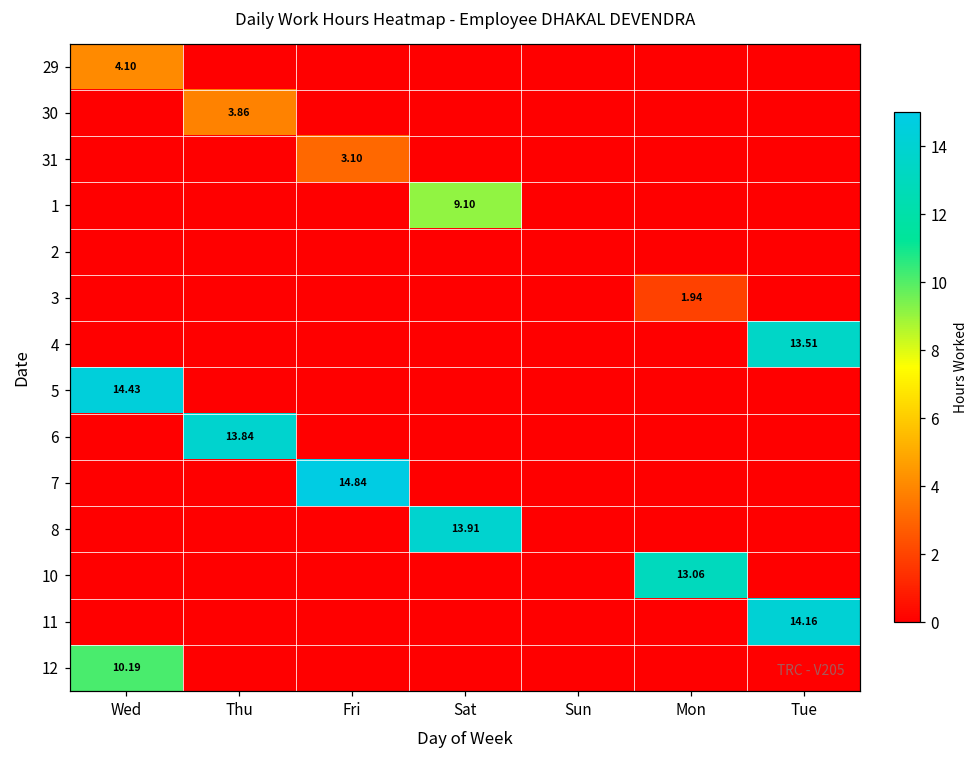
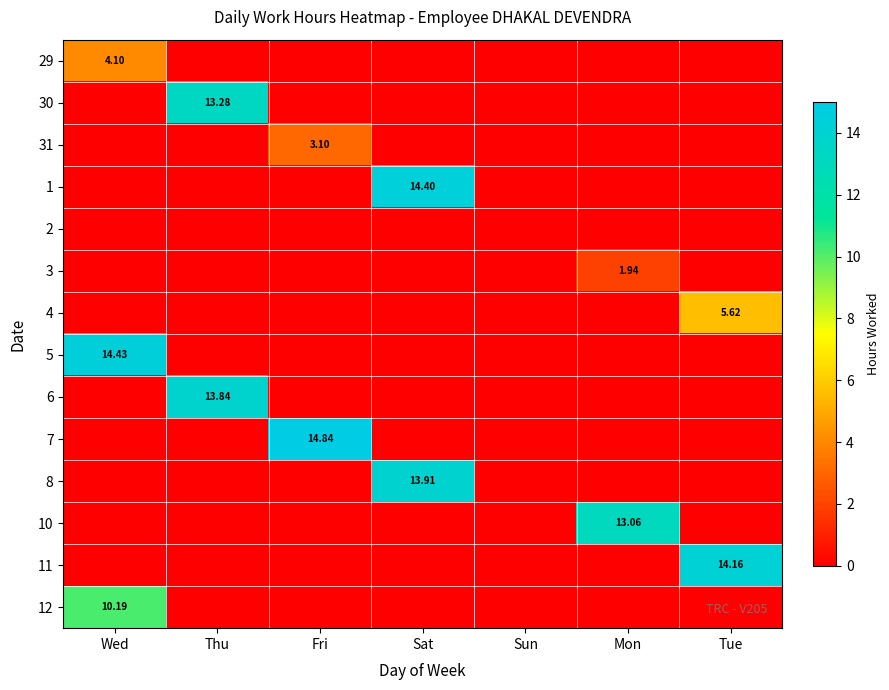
30, Thu: 3.86 -> 13.28
1, Sat: 9.10 -> 14.40
4, Tue: 13.51 -> 5.62
